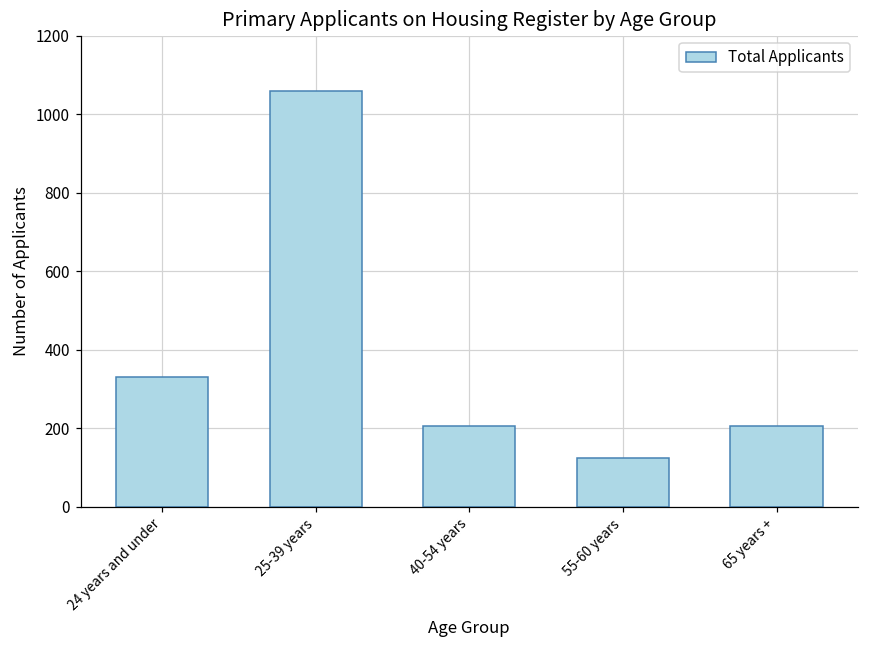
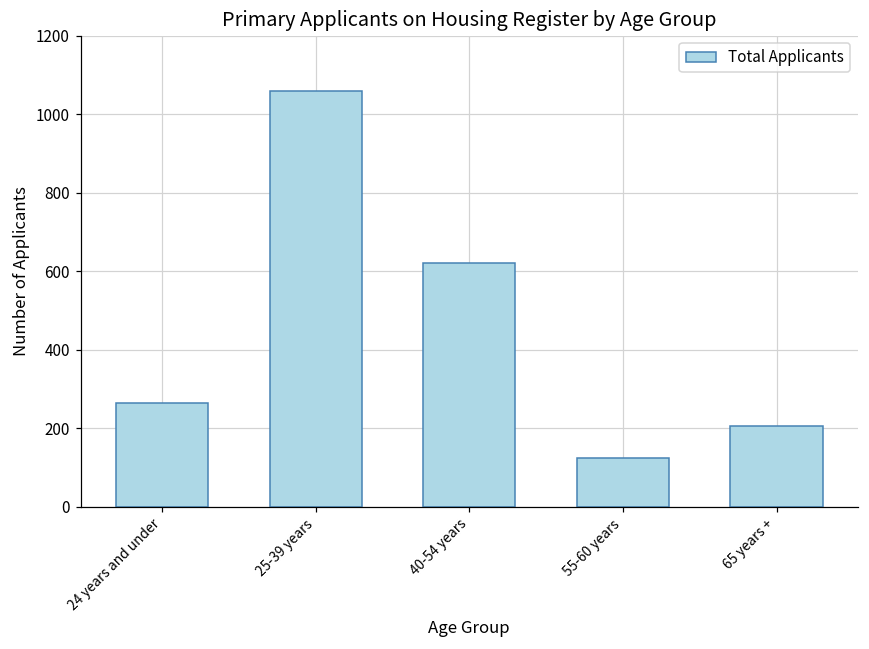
24 years and under: 330 -> 260
40-54 years: 210 -> 620
